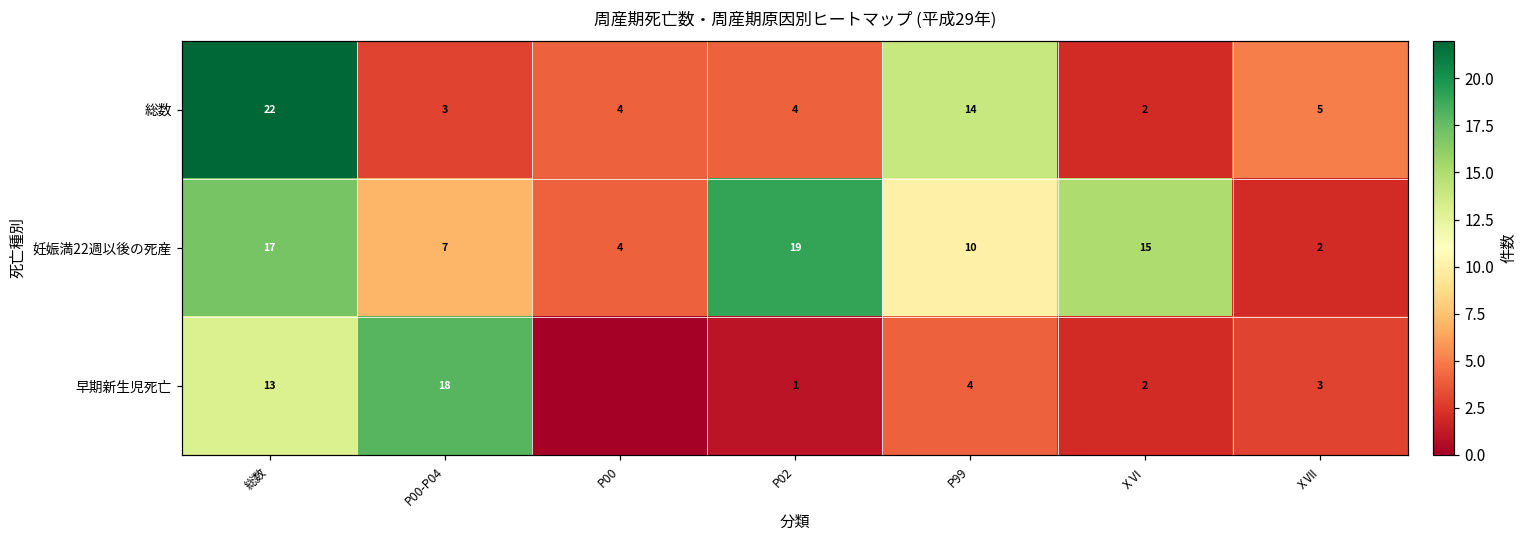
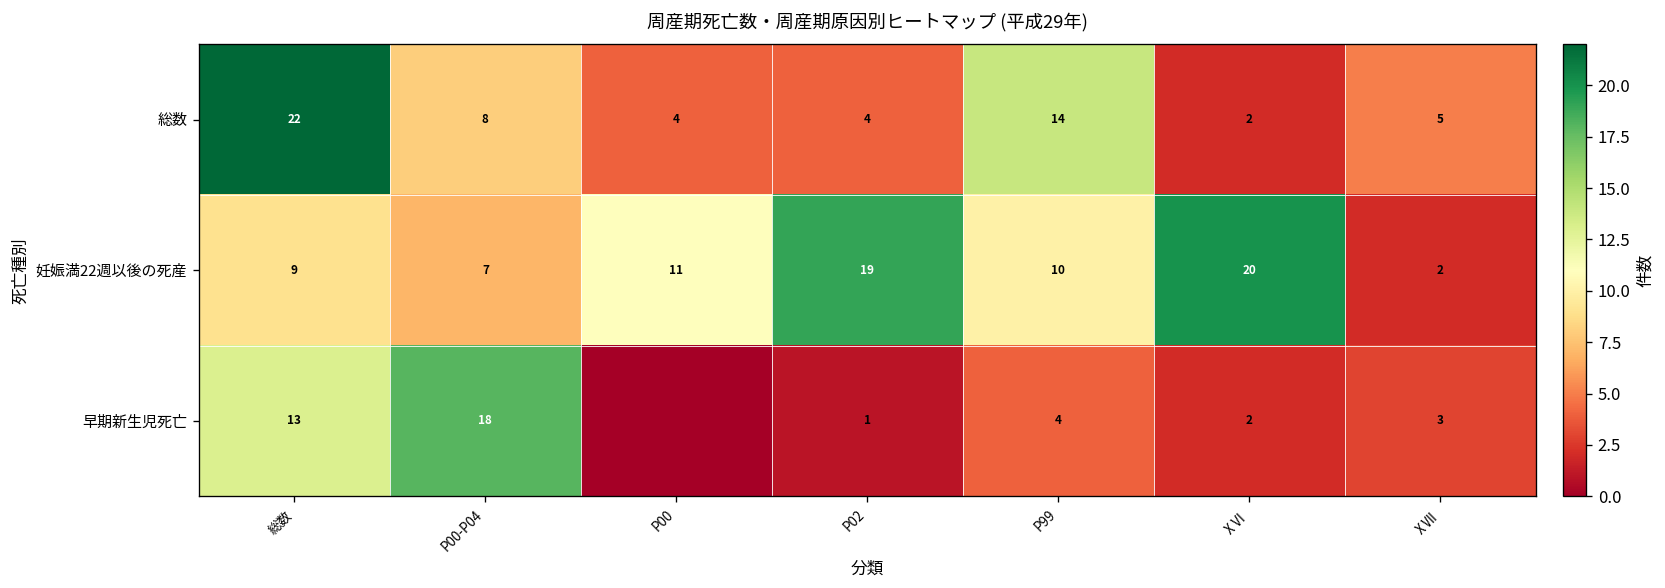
総数, P00-P04: 3 -> 8
妊娠満22週以後の死産, 総数: 17 -> 9
妊娠満22週以後の死産, P00: 4 -> 11
妊娠満22週以後の死産, ⅩⅥ: 15 -> 20
